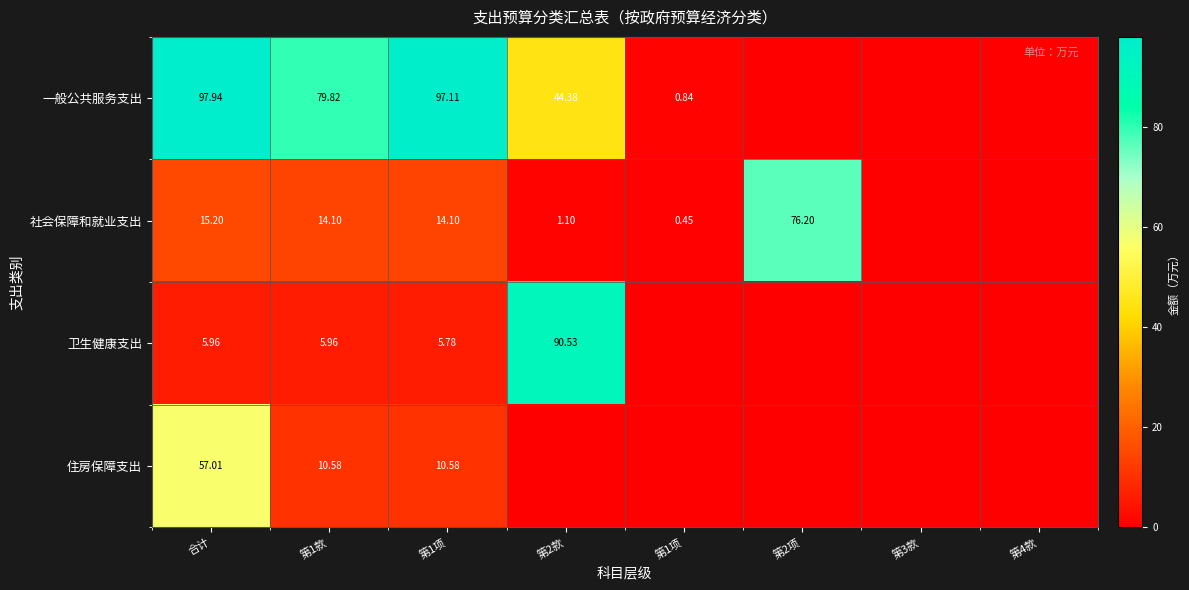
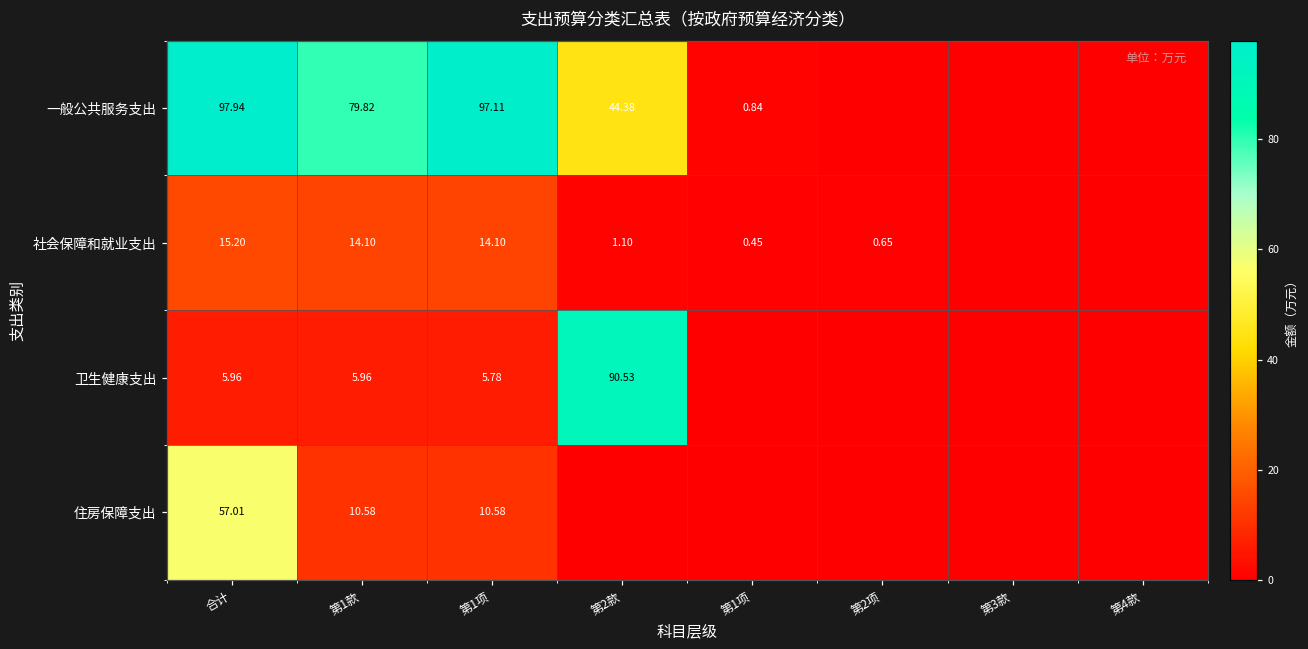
社会保障和就业支出, 第2项: 76.20 -> 0.65
